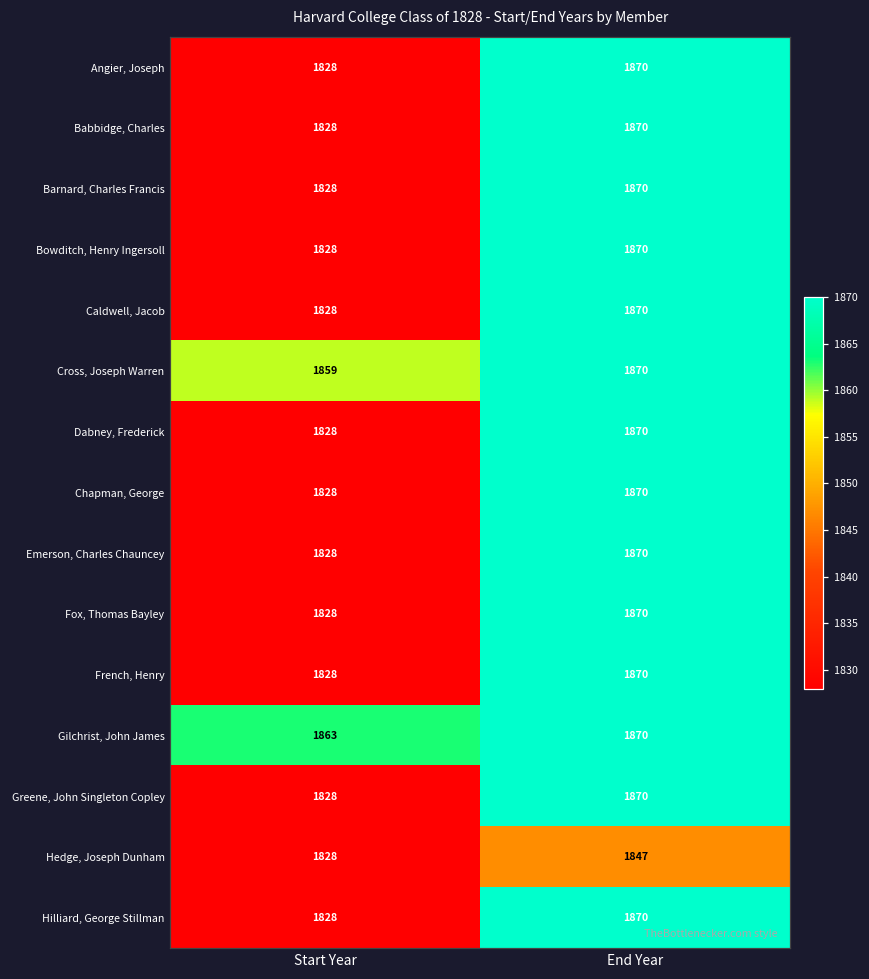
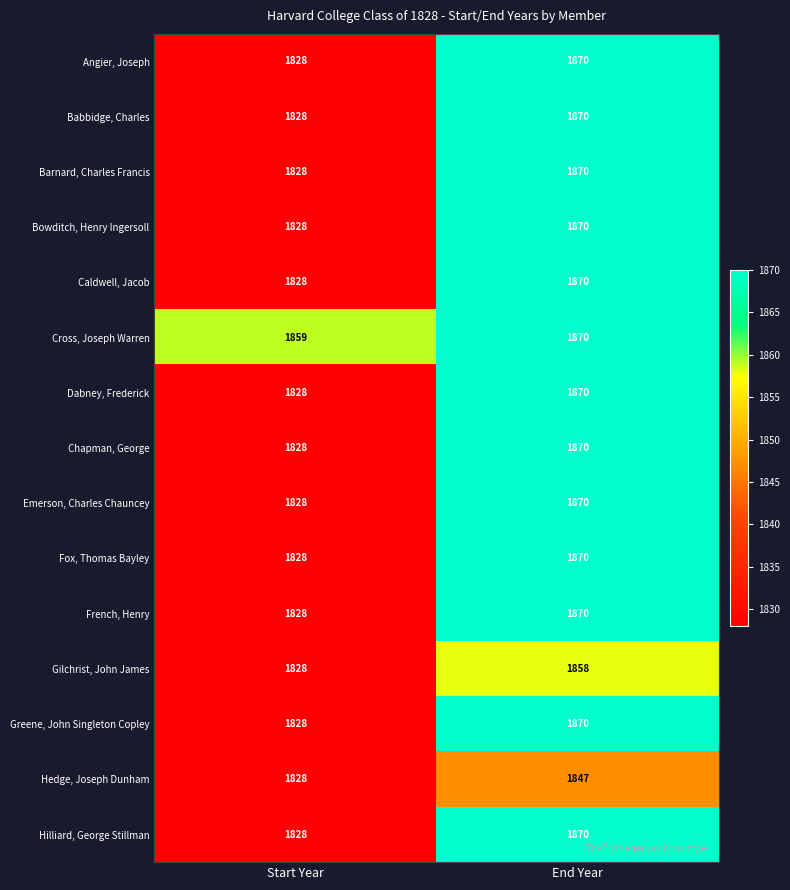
Gilchrist, John James, Start Year: 1863 -> 1828
Gilchrist, John James, End Year: 1870 -> 1858
